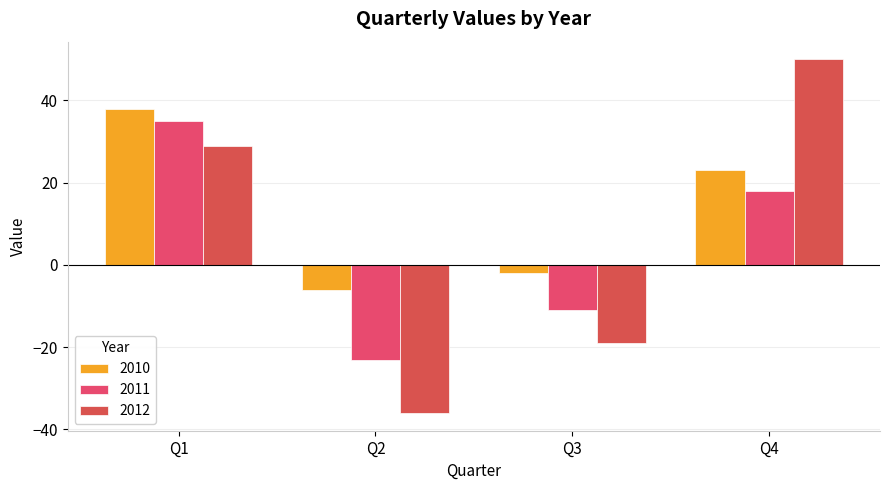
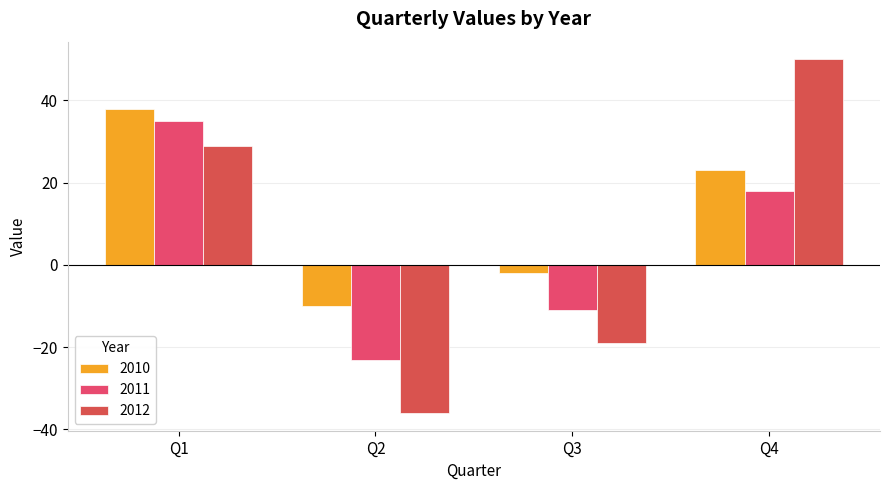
2010, Q2: -6 -> -10
